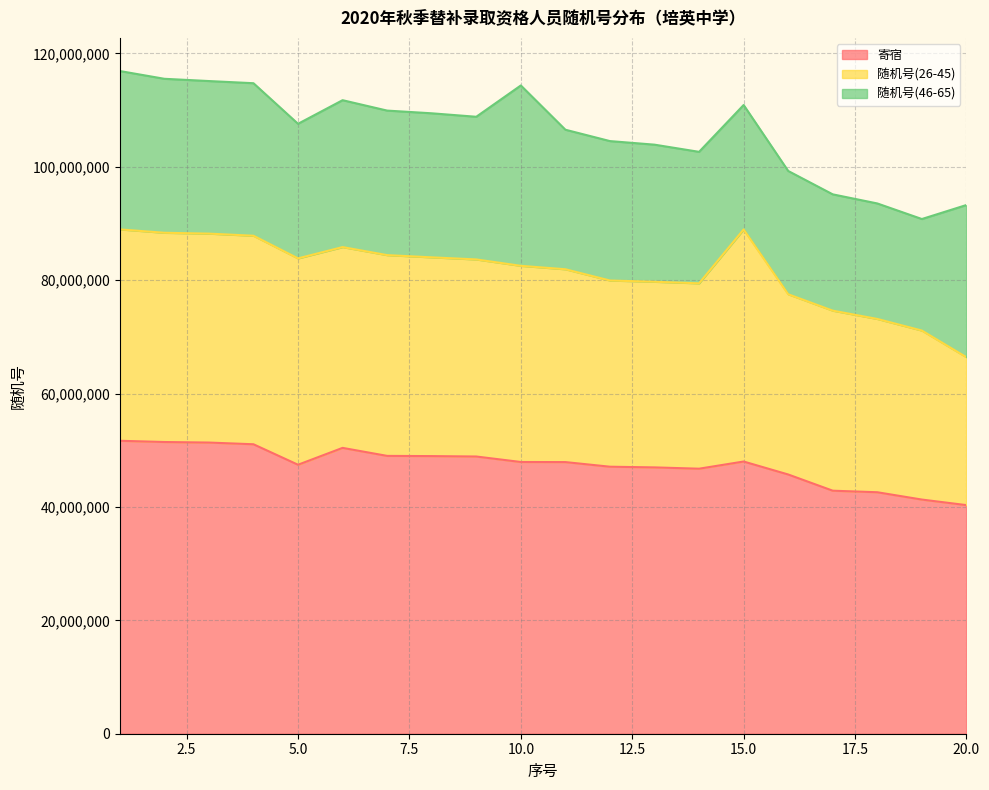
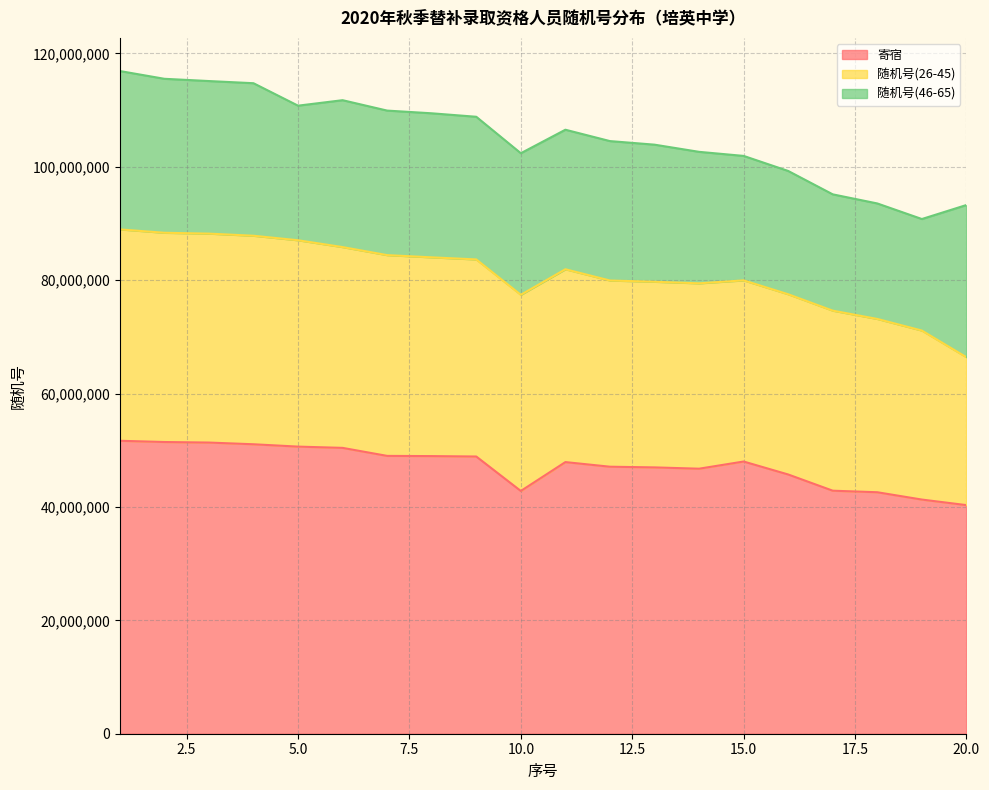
寄宿, 5.0: 47,000,000 -> 51,000,000
寄宿, 10.0: 48,000,000 -> 43,000,000
随机号(46-65), 10.0: 32,000,000 -> 25,000,000
随机号(26-45), 15.0: 41,000,000 -> 32,000,000
